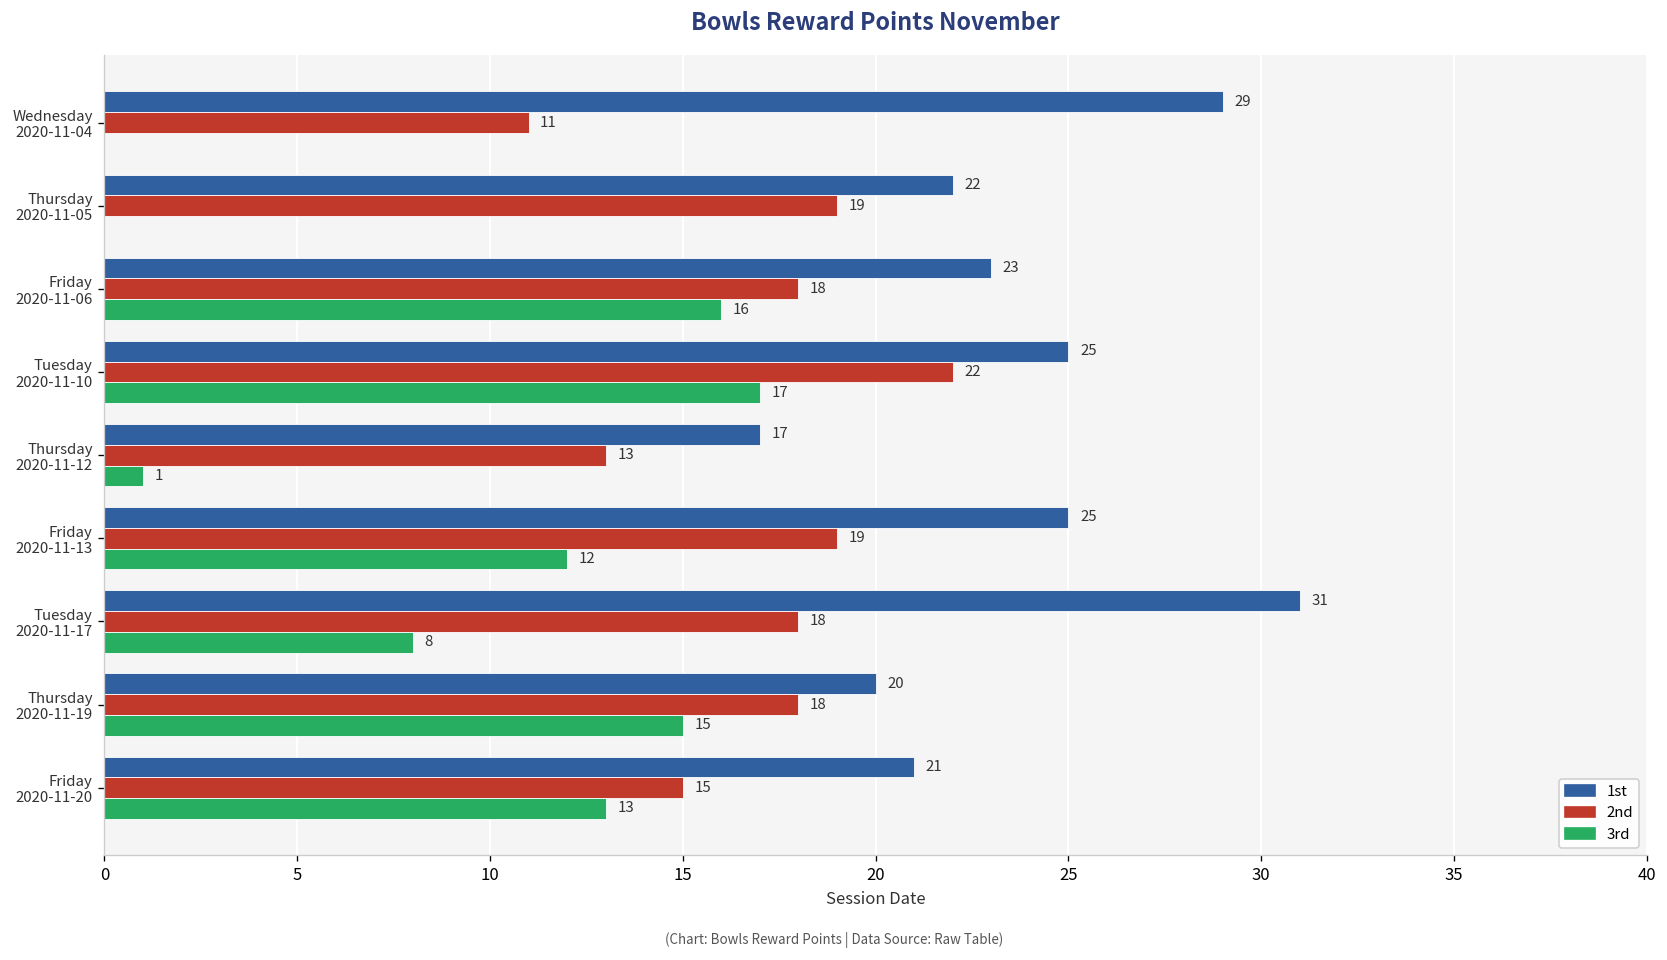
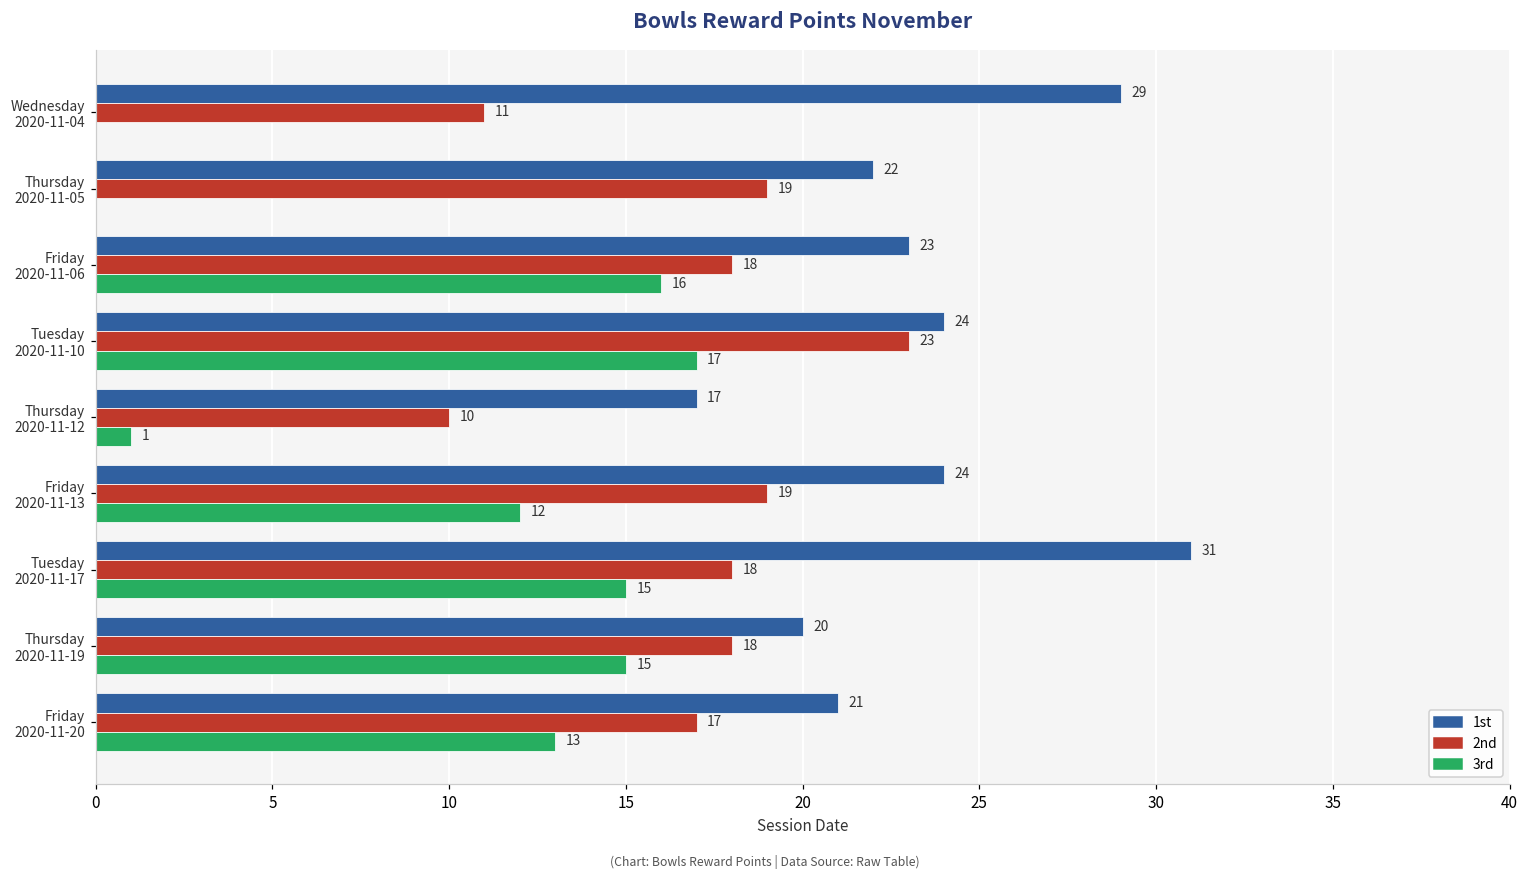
1st, Tuesday 2020-11-10: 25 -> 24
2nd, Tuesday 2020-11-10: 22 -> 23
2nd, Thursday 2020-11-12: 13 -> 10
1st, Friday 2020-11-13: 25 -> 24
3rd, Tuesday 2020-11-17: 8 -> 15
2nd, Friday 2020-11-20: 15 -> 17
